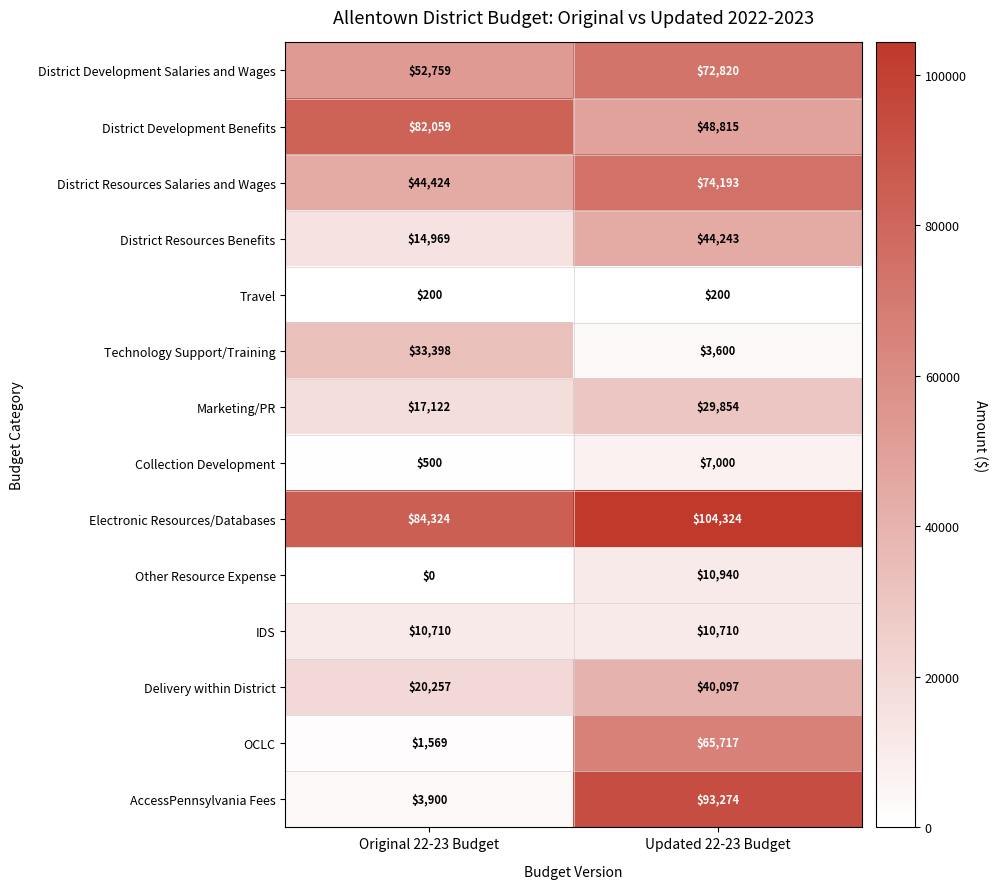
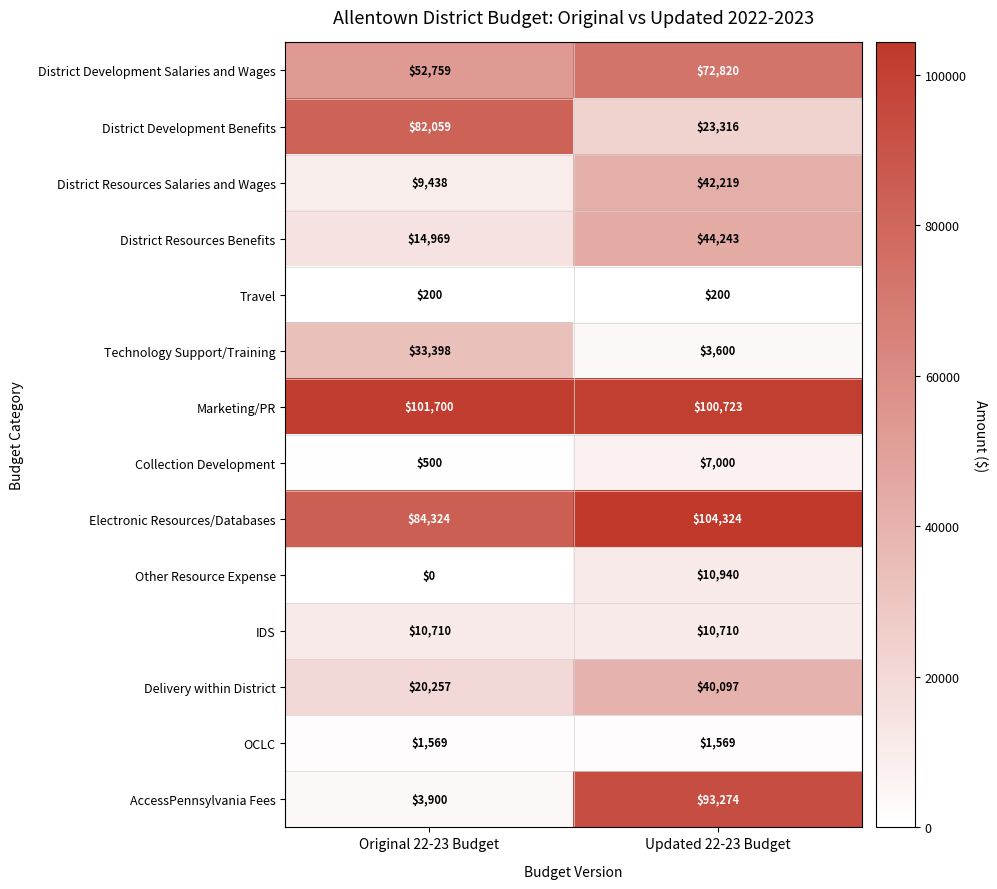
District Development Benefits, Updated 22-23 Budget: $48,815 -> $23,316
District Resources Salaries and Wages, Original 22-23 Budget: $44,424 -> $9,438
District Resources Salaries and Wages, Updated 22-23 Budget: $74,193 -> $42,219
Marketing/PR, Original 22-23 Budget: $17,122 -> $101,700
Marketing/PR, Updated 22-23 Budget: $29,854 -> $100,723
OCLC, Updated 22-23 Budget: $65,717 -> $1,569
